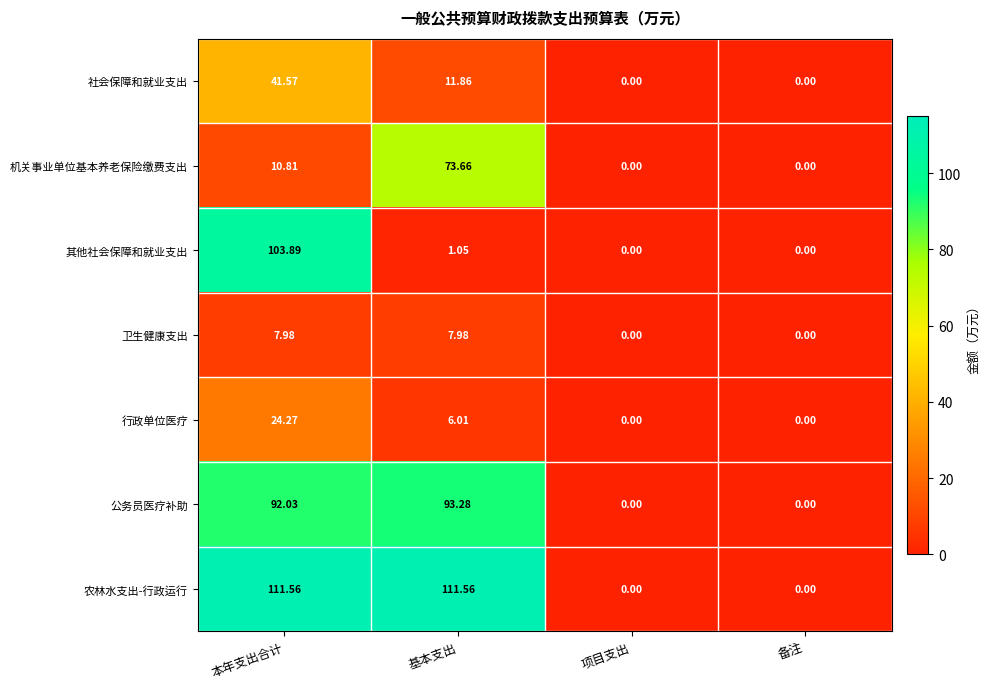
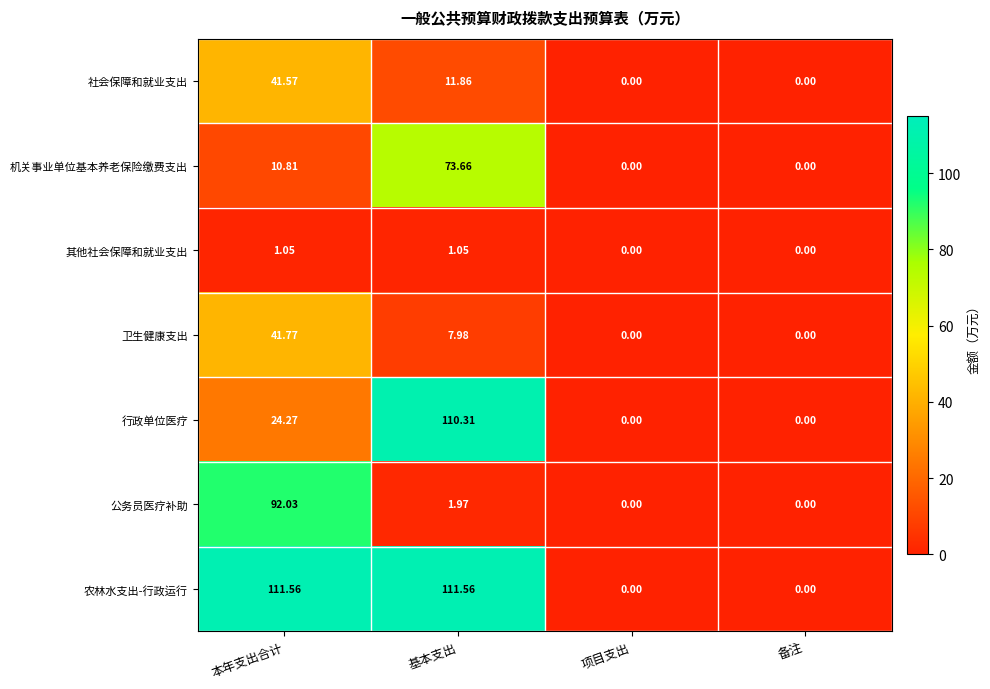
其他社会保障和就业支出, 本年支出合计: 103.89 -> 1.05
卫生健康支出, 本年支出合计: 7.98 -> 41.77
行政单位医疗, 基本支出: 6.01 -> 110.31
公务员医疗补助, 基本支出: 93.28 -> 1.97
